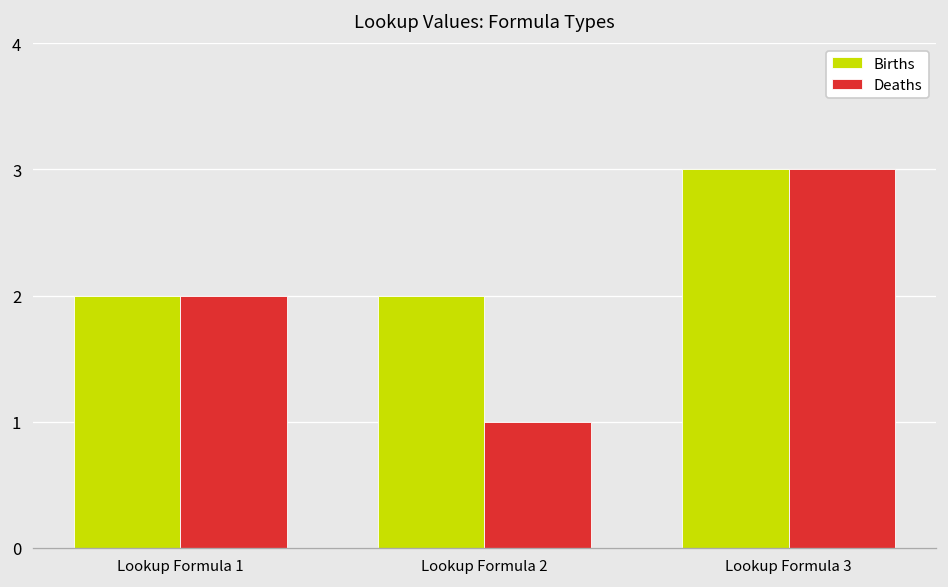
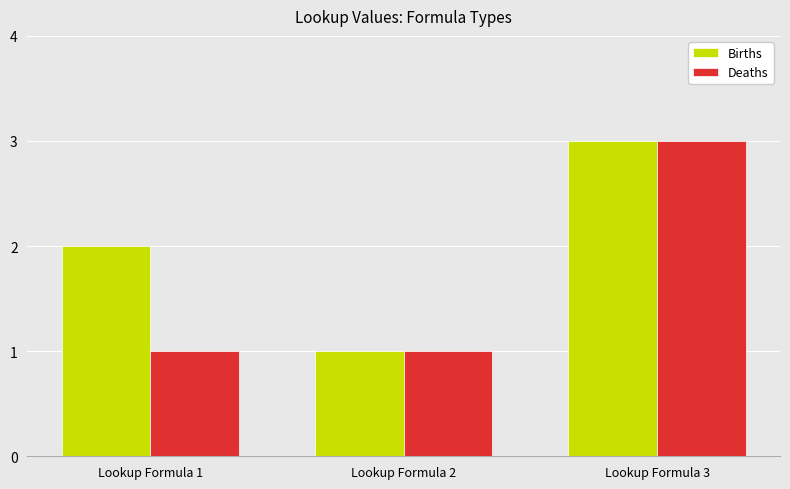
Deaths, Lookup Formula 1: 2 -> 1
Births, Lookup Formula 2: 2 -> 1
